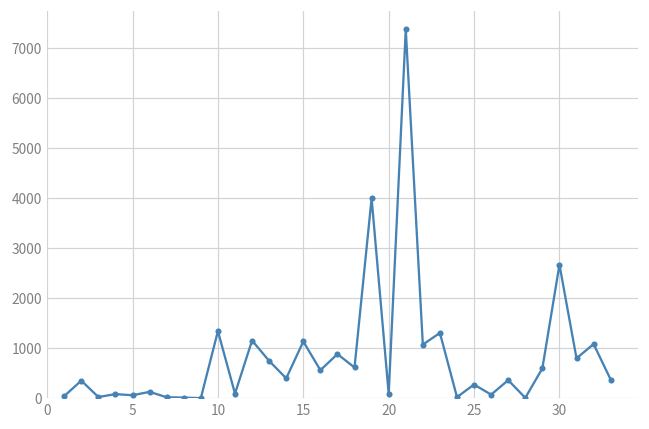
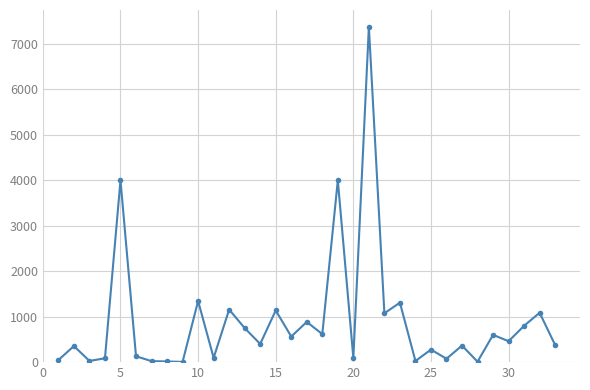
5: 100 -> 4000
30: 2700 -> 500
